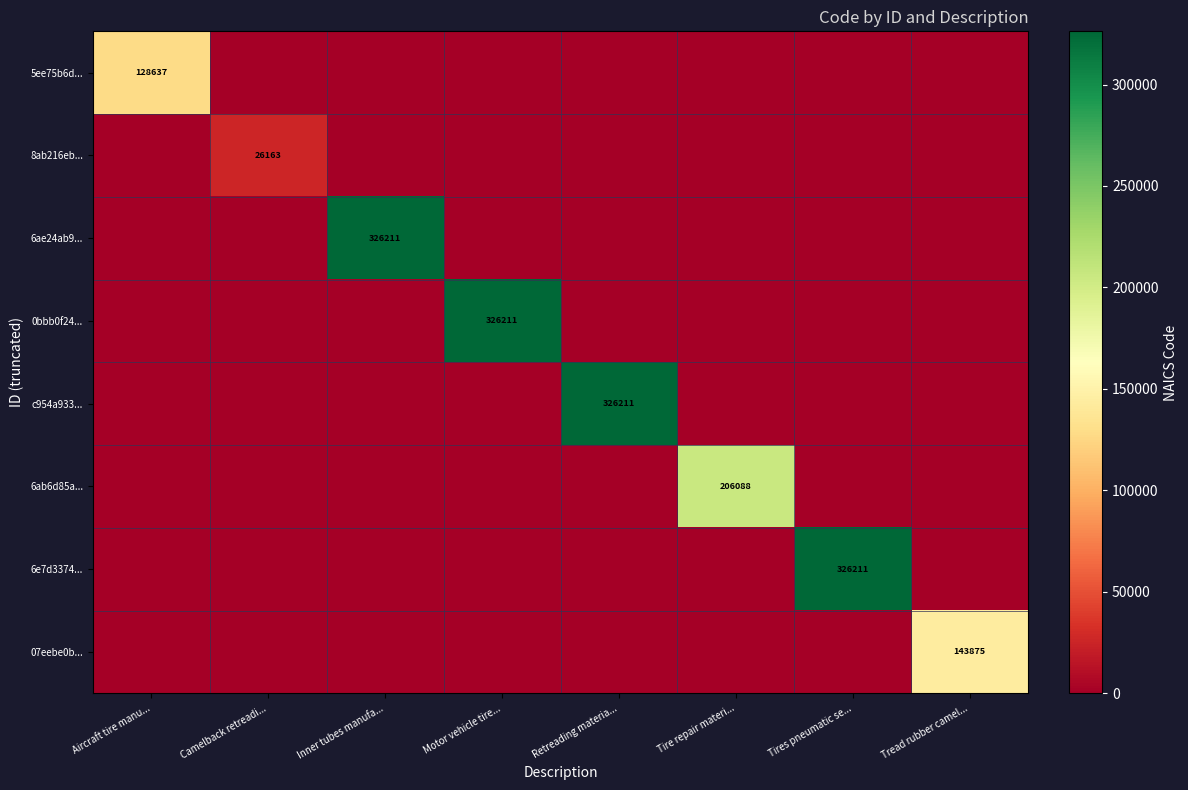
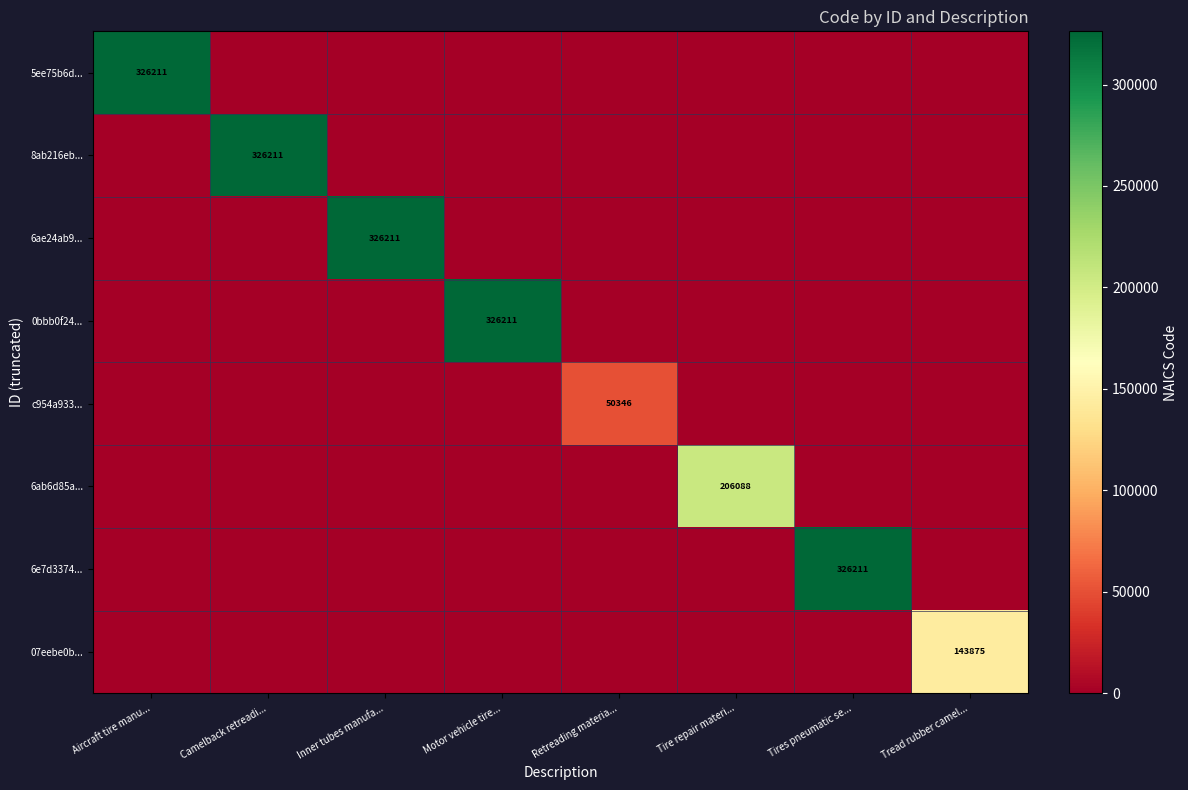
5ee75b6d..., Aircraft tire manu...: 128637 -> 326211
8ab216eb..., Camelback retreadi...: 26163 -> 326211
c954a933..., Retreading materia...: 326211 -> 50346
